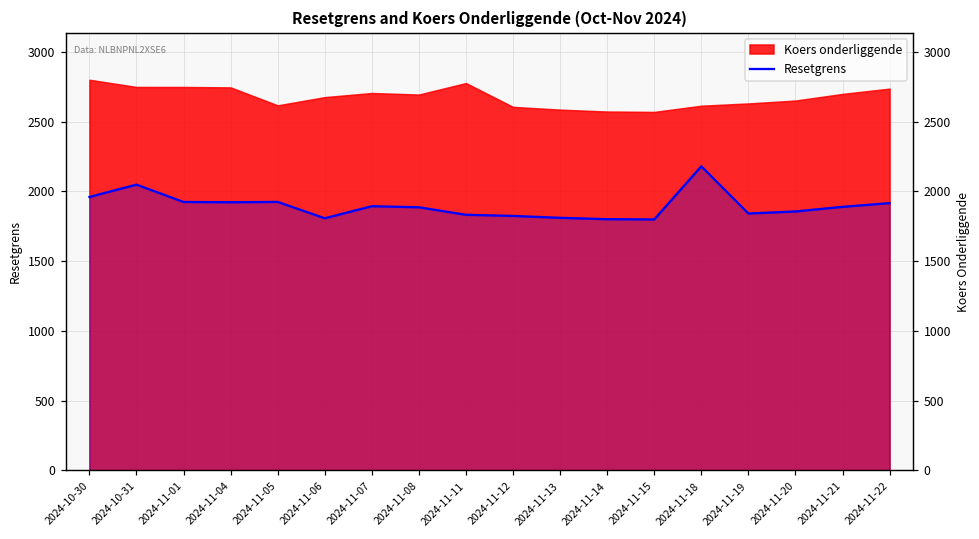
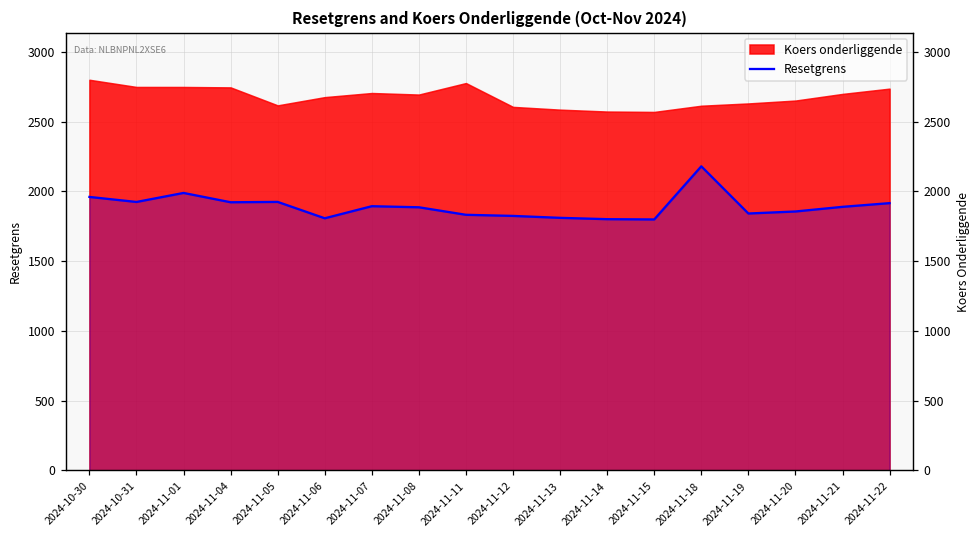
Resetgrens, 2024-10-31: 2050 -> 1920
Resetgrens, 2024-11-01: 1920 -> 1990
